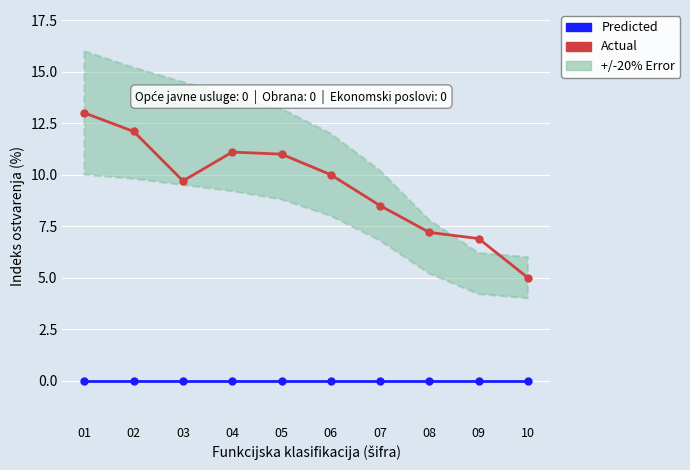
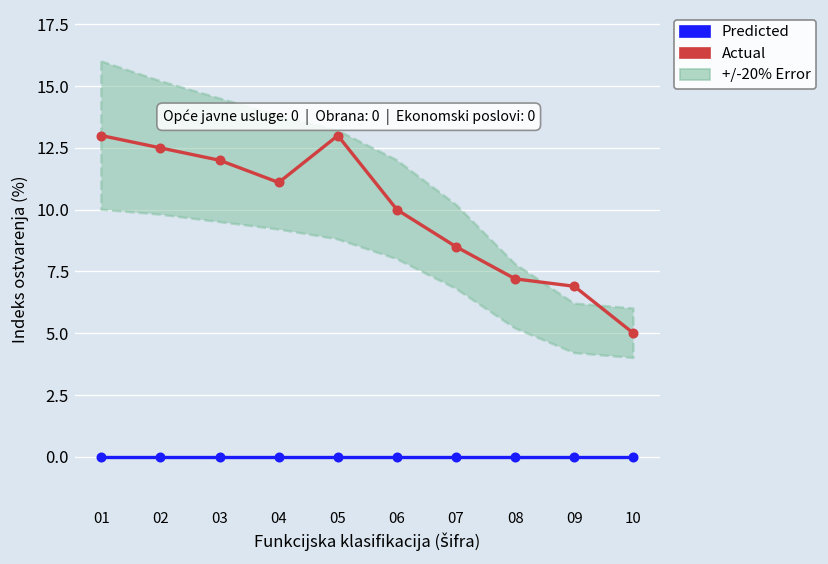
Actual, 02: 12.1 -> 12.5
Actual, 03: 9.7 -> 12.0
Actual, 05: 11 -> 13
